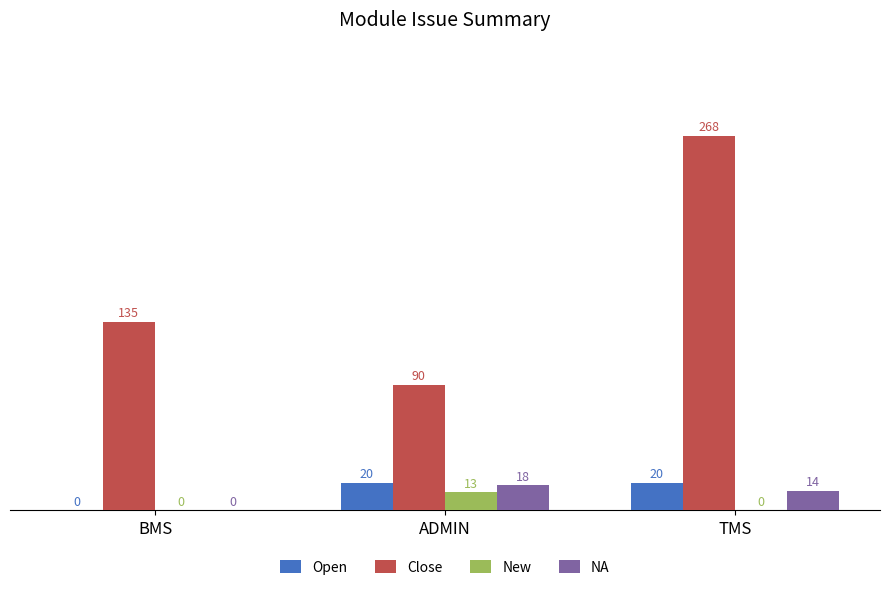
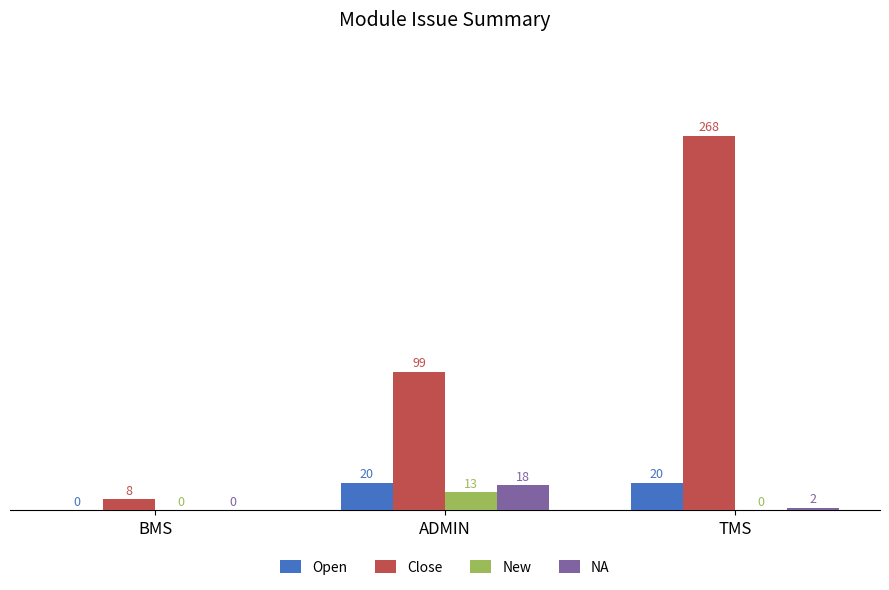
Close, BMS: 135 -> 8
Close, ADMIN: 90 -> 99
NA, TMS: 14 -> 2
